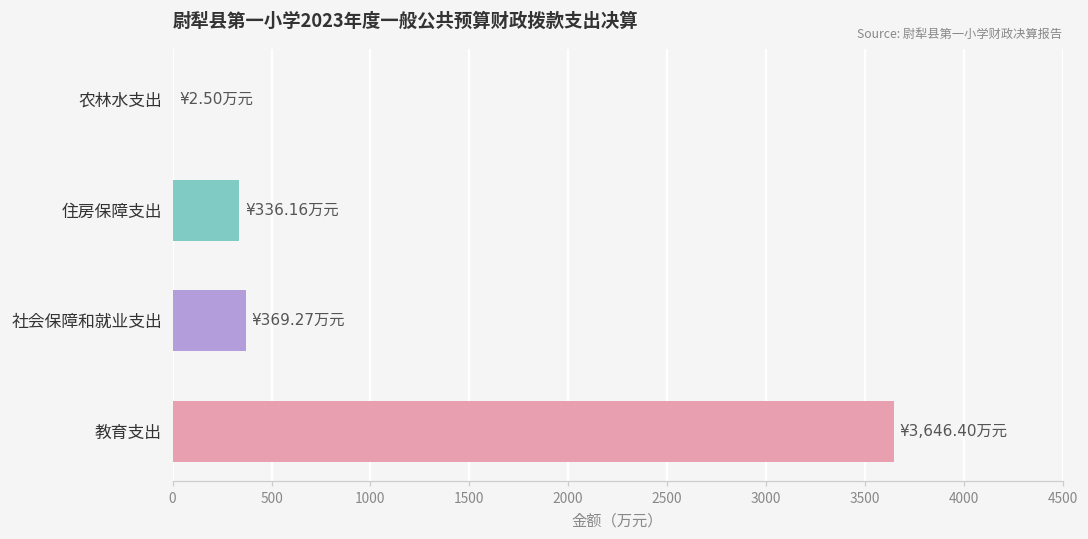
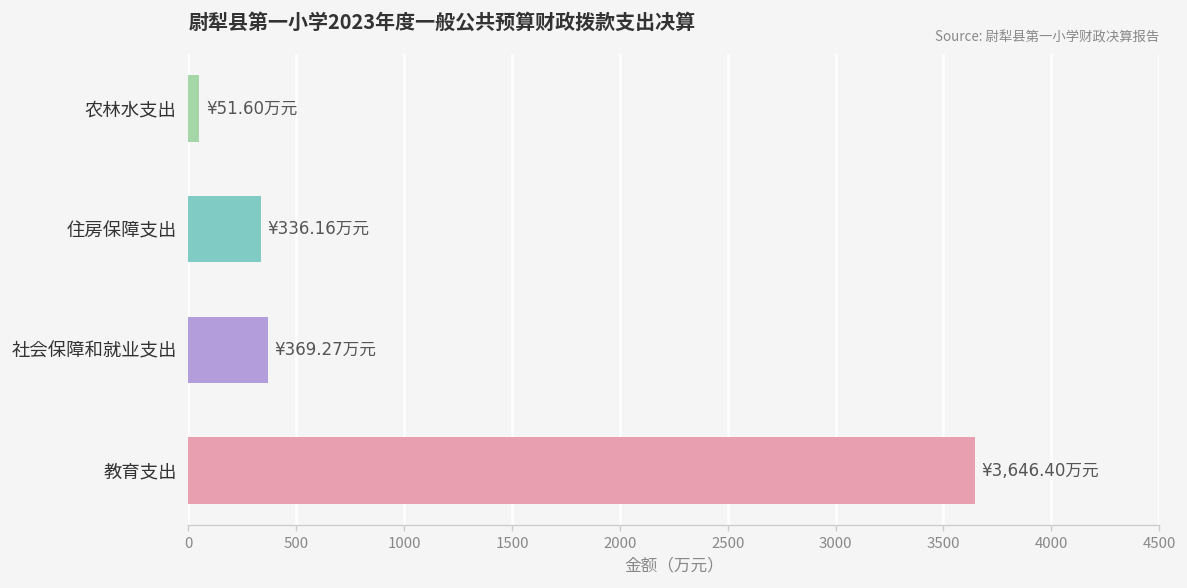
农林水支出: ¥2.50 -> ¥51.60
